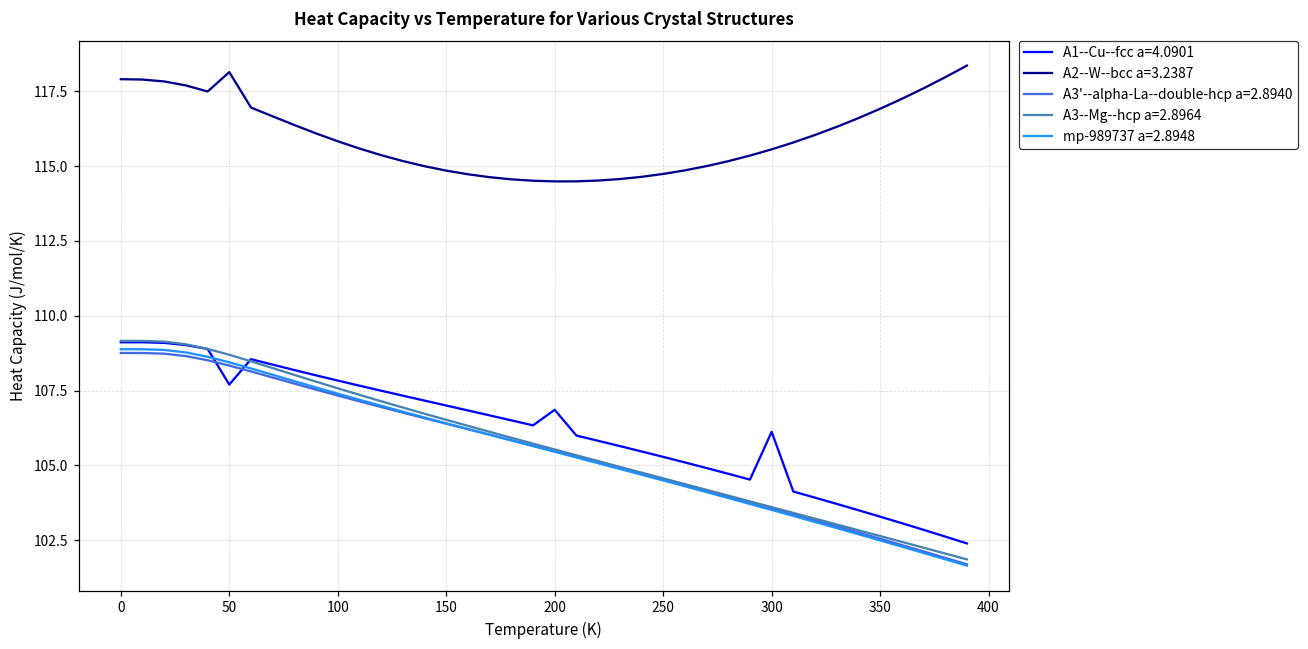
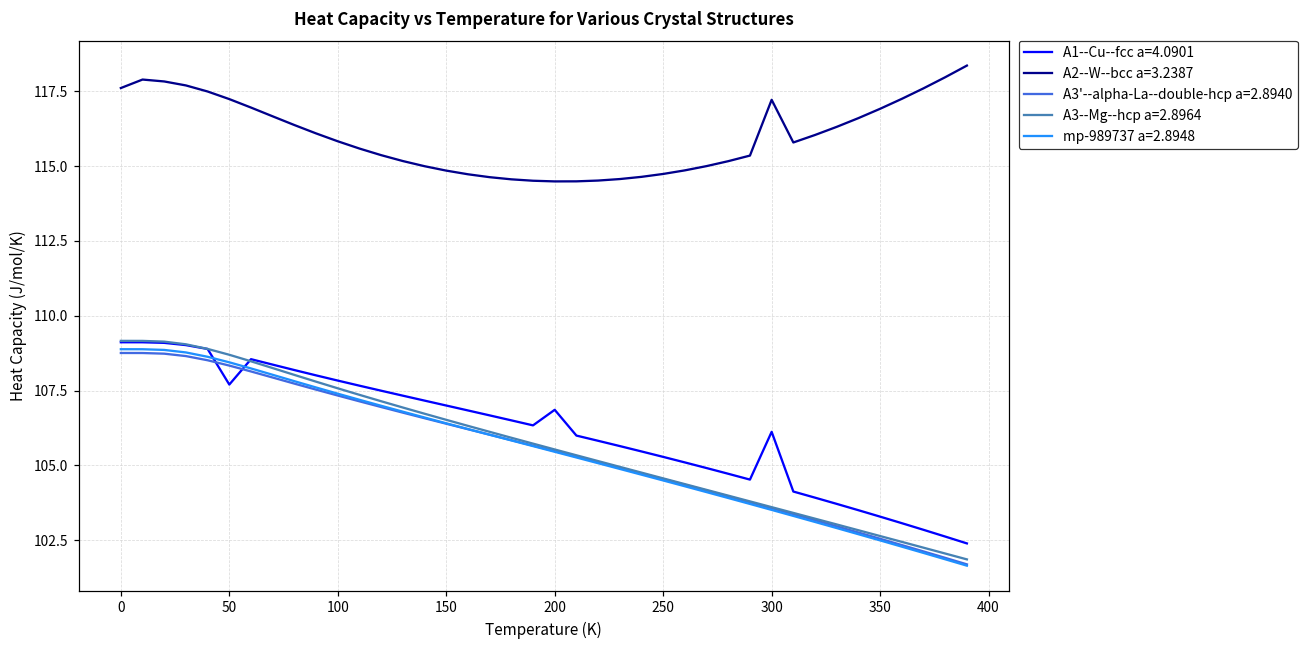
A2--W--bcc a=3.2387, 0: 117.9 -> 117.6
A2--W--bcc a=3.2387, 50: 118.1 -> 117.2
A2--W--bcc a=3.2387, 300: 115.6 -> 117.2
